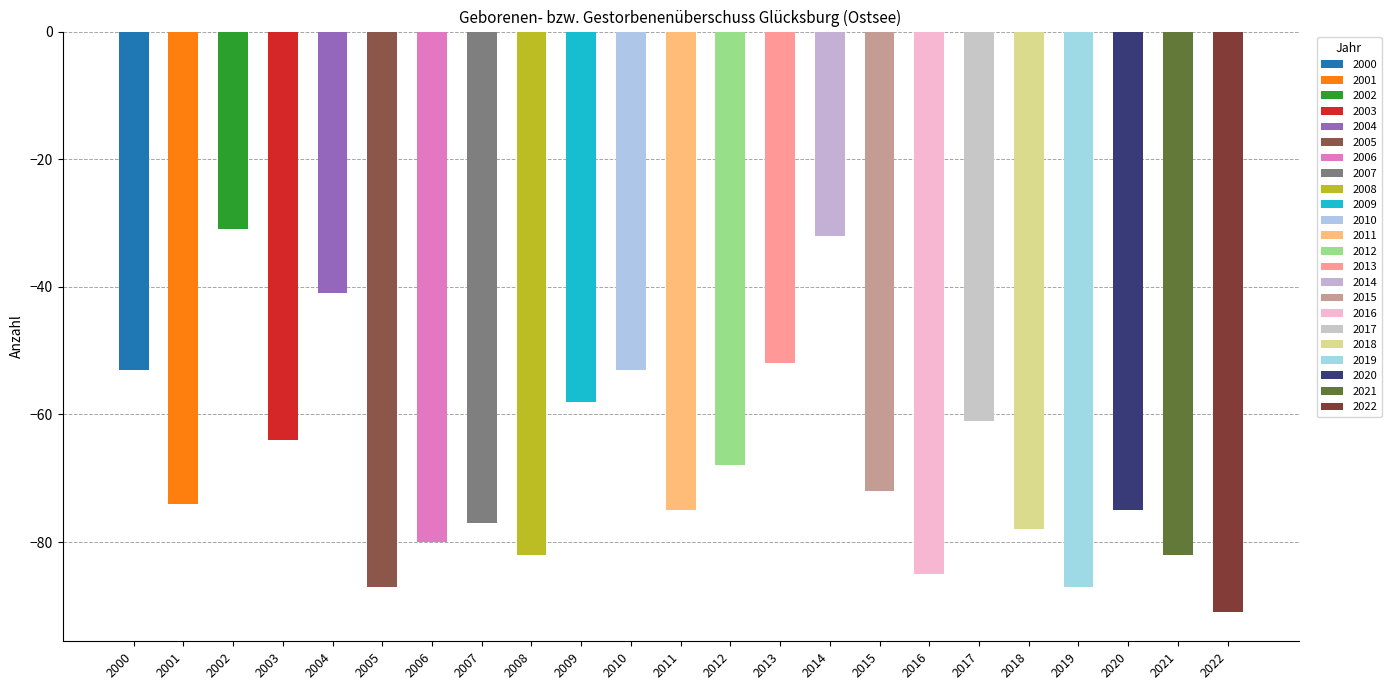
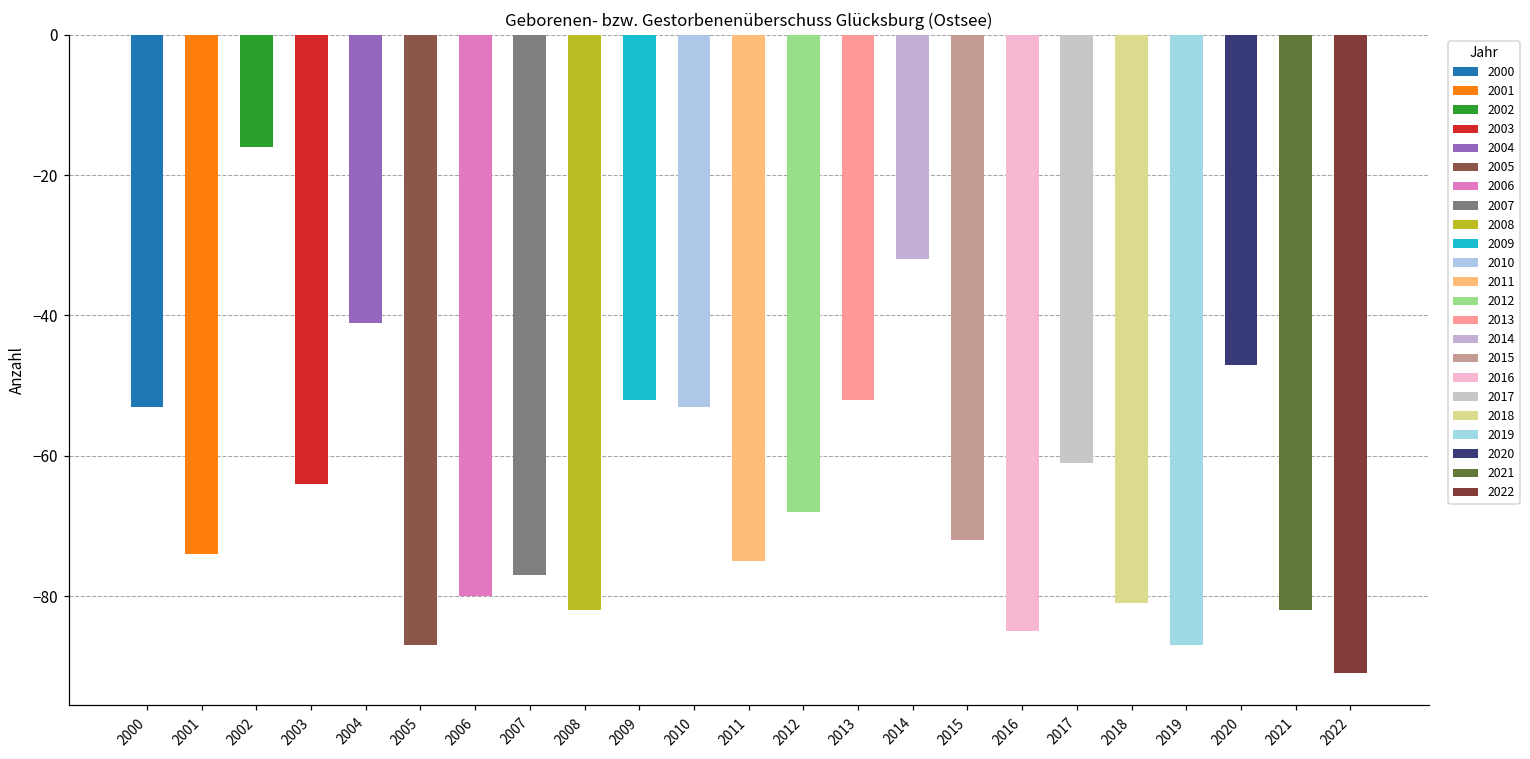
2002: -31 -> -16
2009: -58 -> -52
2018: -78 -> -81
2020: -75 -> -47
